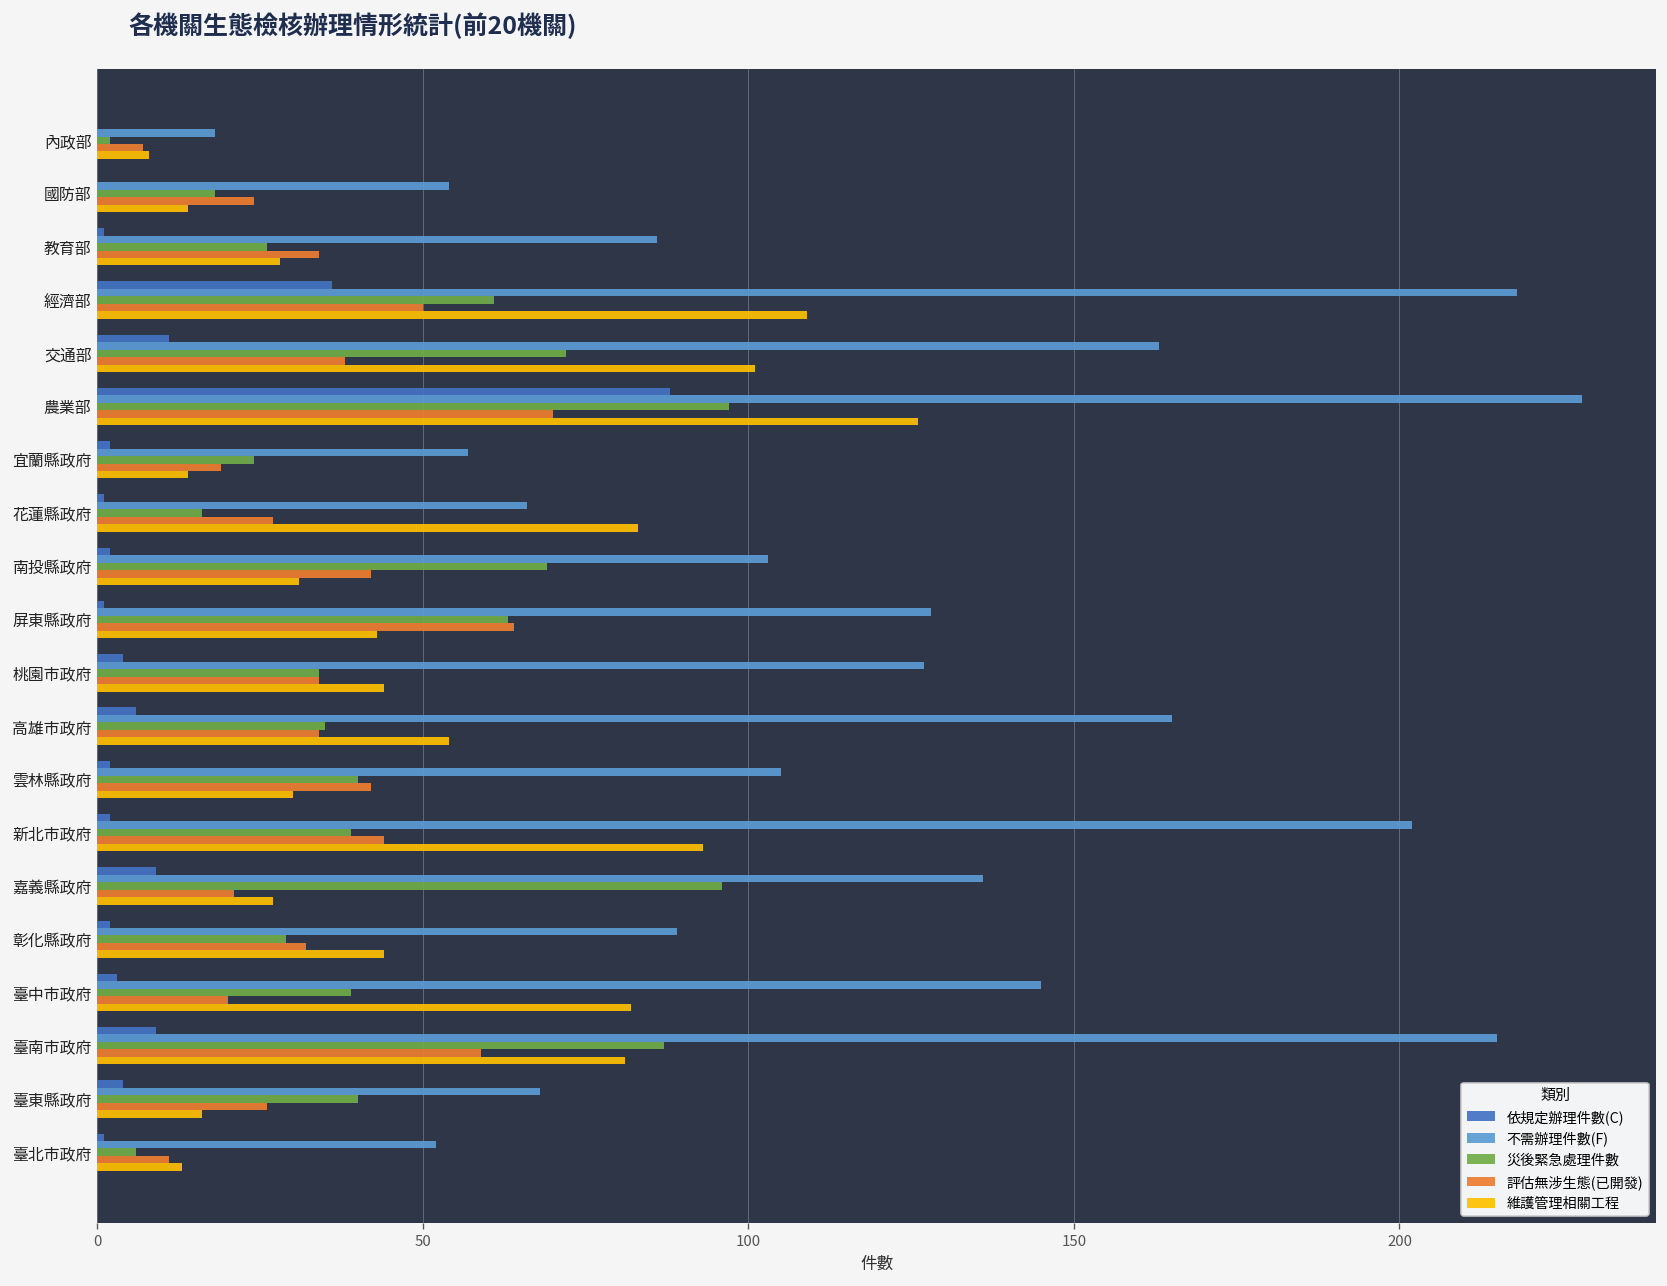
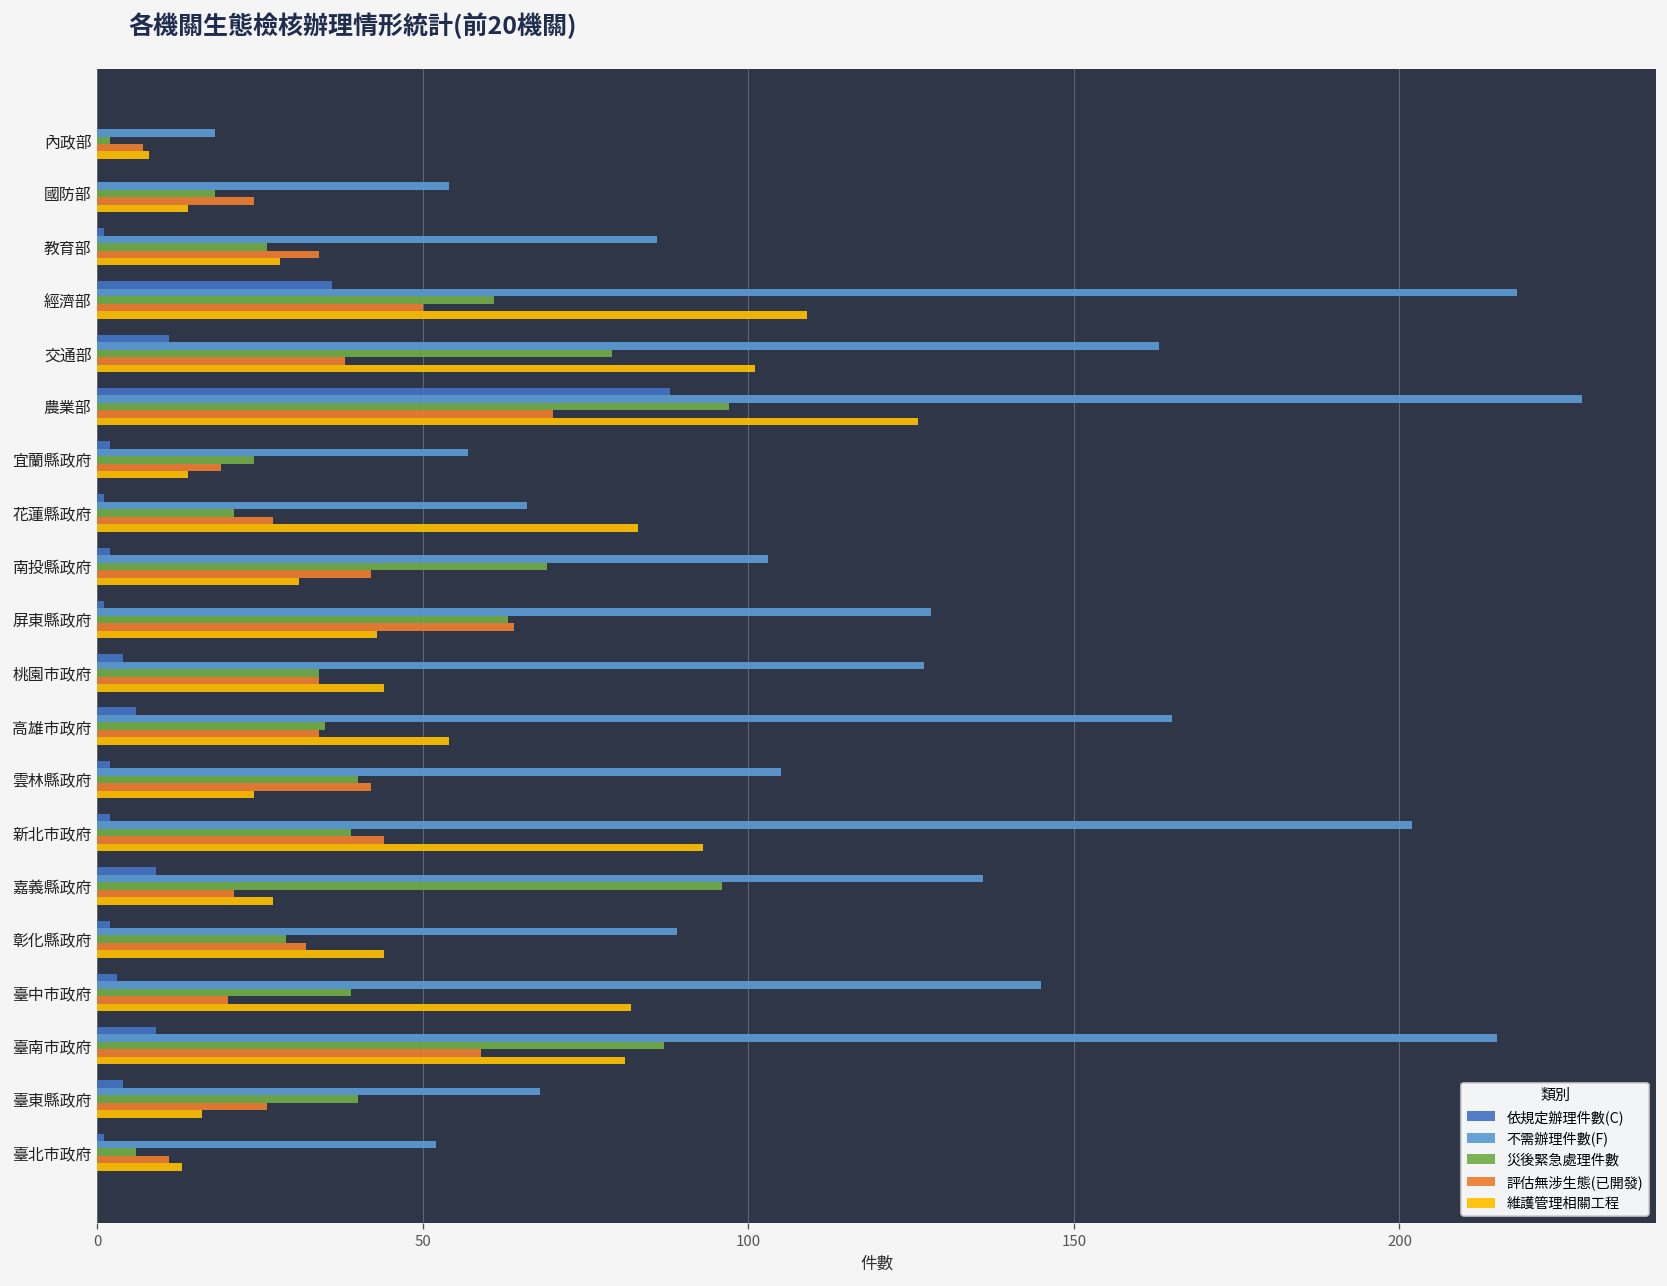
災後緊急處理件數, 交通部: 72 -> 79
災後緊急處理件數, 花蓮縣政府: 16 -> 21
維護管理相關工程, 雲林縣政府: 30 -> 24
